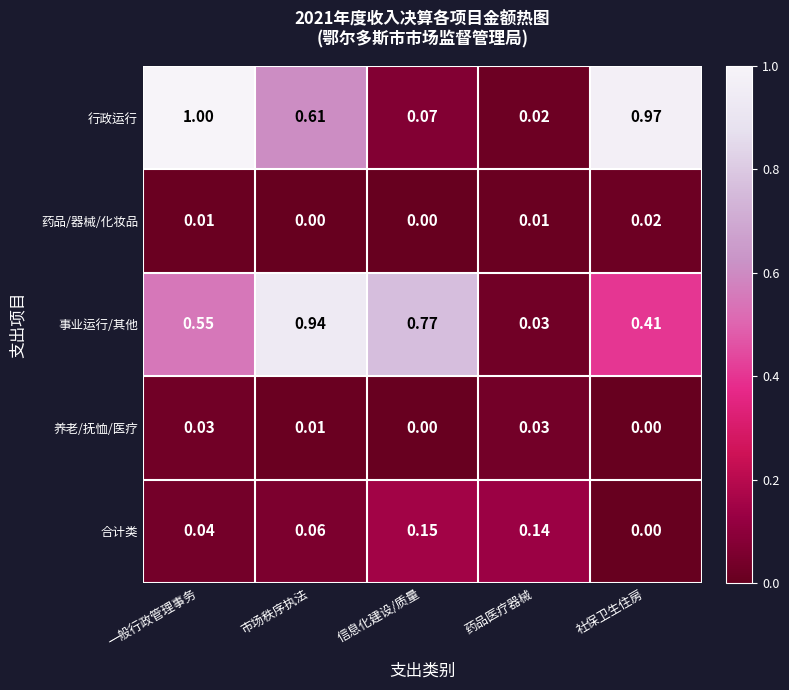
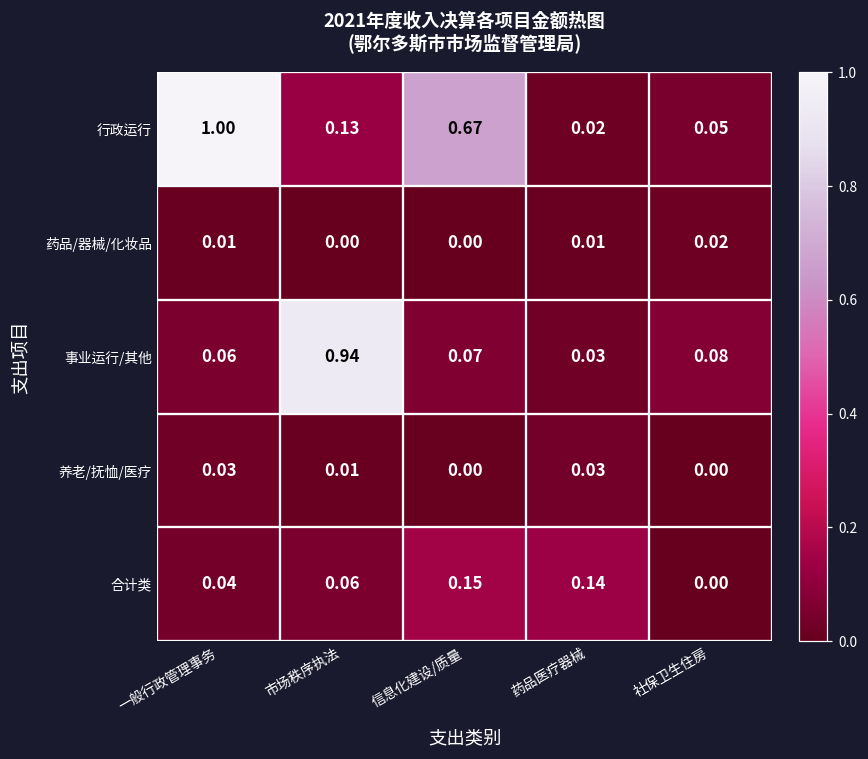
行政运行, 市场秩序执法: 0.61 -> 0.13
行政运行, 信息化建设/质量: 0.07 -> 0.67
行政运行, 社保卫生住房: 0.97 -> 0.05
事业运行/其他, 一般行政管理事务: 0.55 -> 0.06
事业运行/其他, 信息化建设/质量: 0.77 -> 0.07
事业运行/其他, 社保卫生住房: 0.41 -> 0.08
